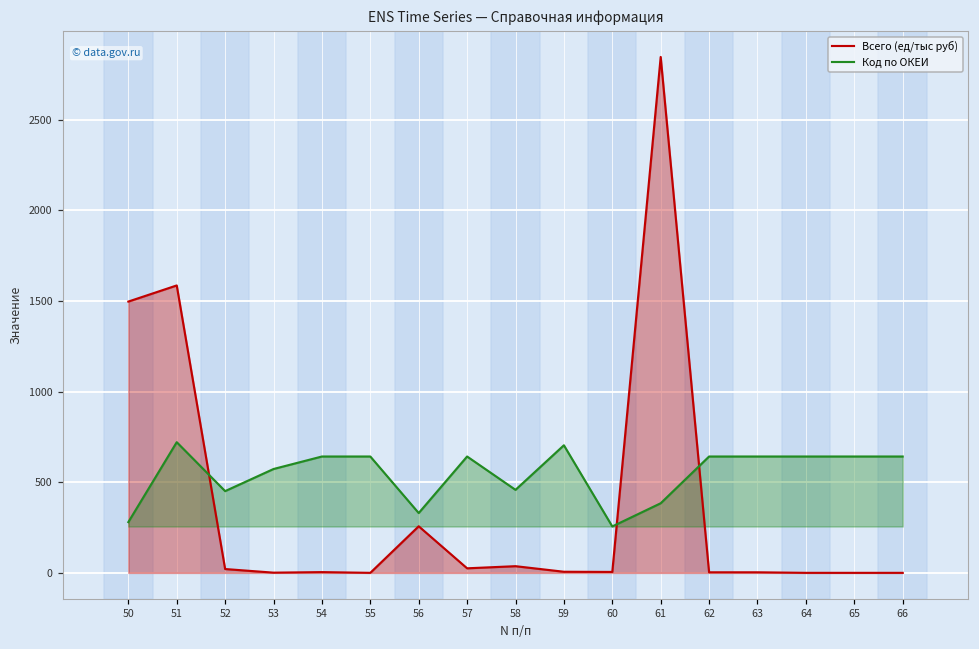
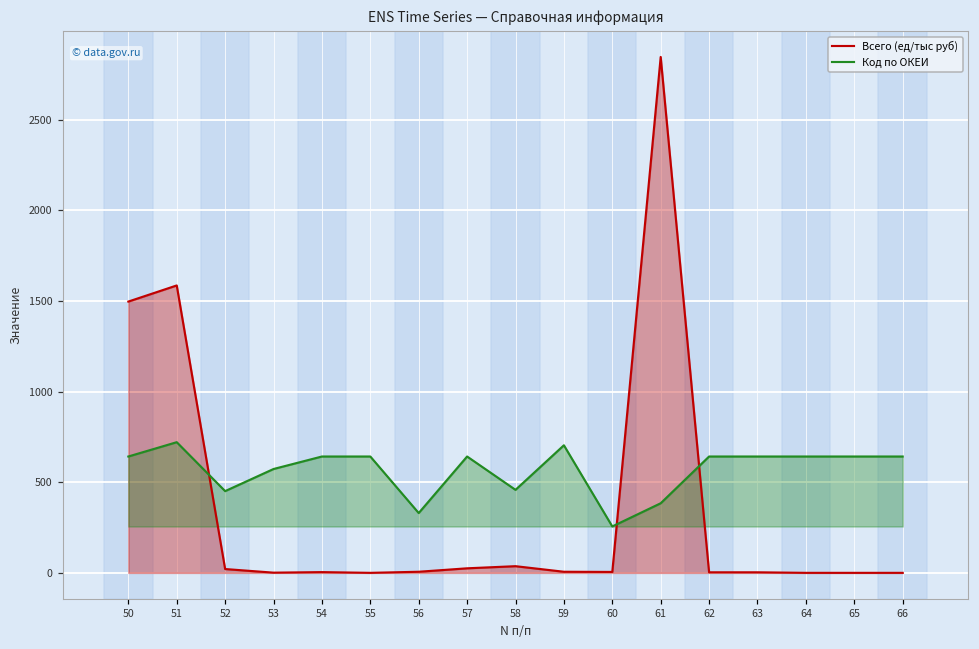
Код по ОКЕИ, 50: 280 -> 640
Всего (ед/тыс руб), 56: 260 -> 10
